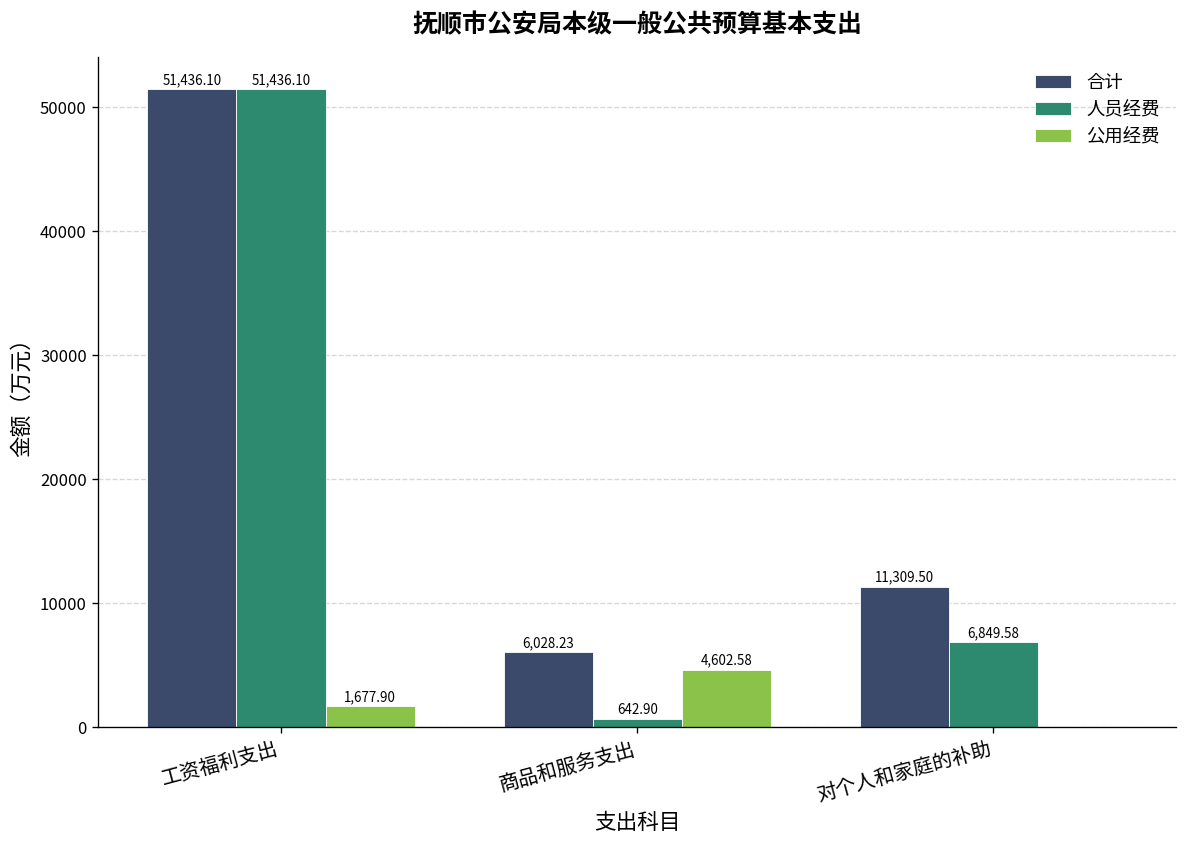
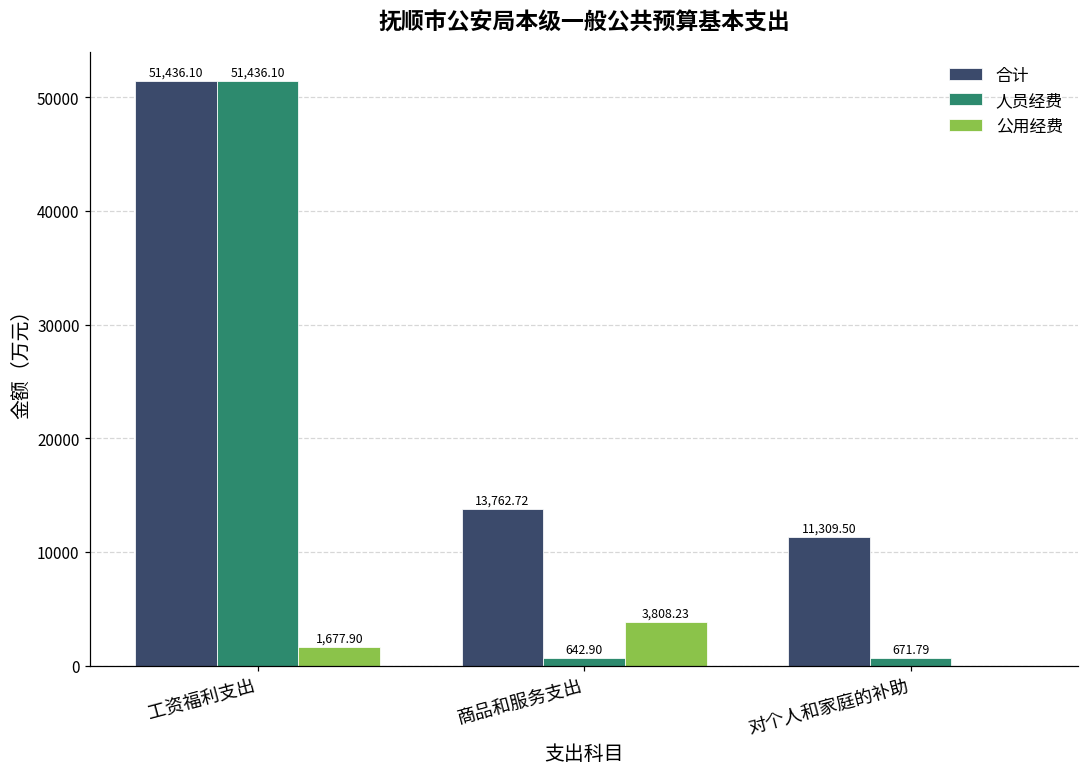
合计, 商品和服务支出: 6,028.23 -> 13,762.72
公用经费, 商品和服务支出: 4,602.58 -> 3,808.23
人员经费, 对个人和家庭的补助: 6,849.58 -> 671.79
